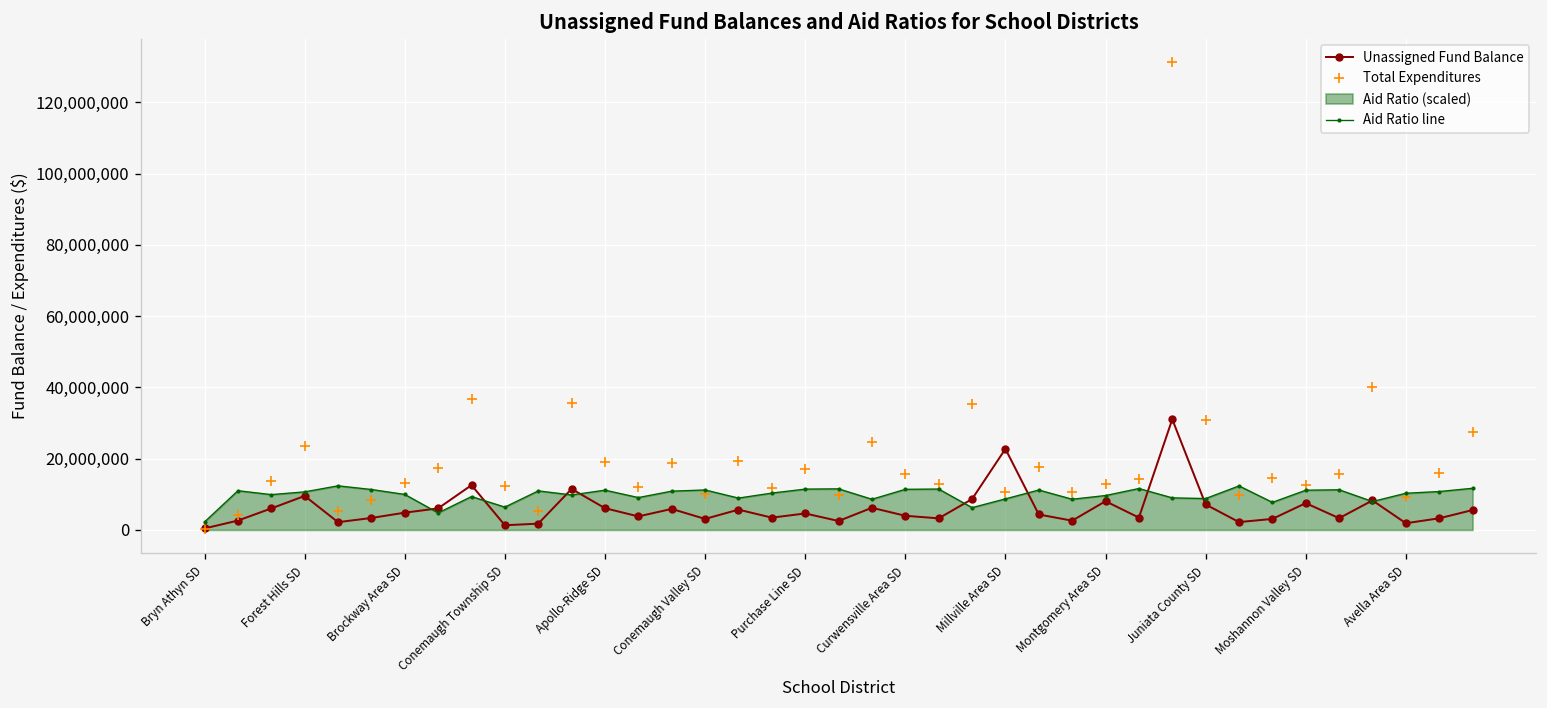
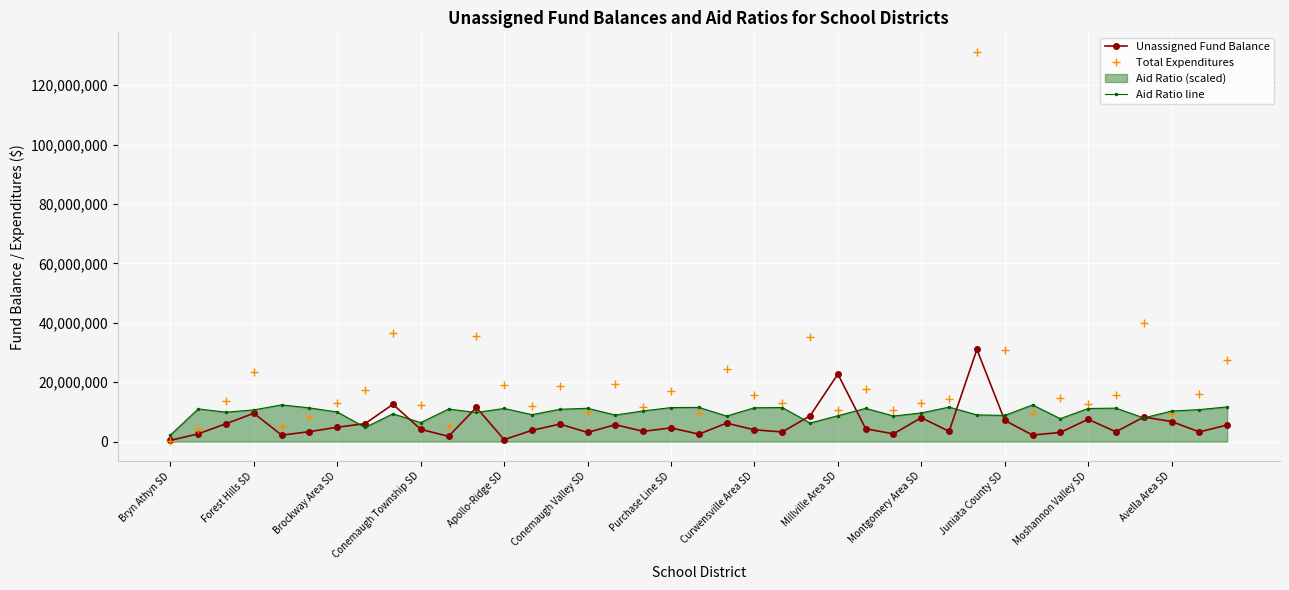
Unassigned Fund Balance, Conemaugh Township SD: 1,000,000 -> 4,000,000
Unassigned Fund Balance, Apollo-Ridge SD: 6,000,000 -> 1,000,000
Unassigned Fund Balance, Avella Area SD: 2,000,000 -> 7,000,000
